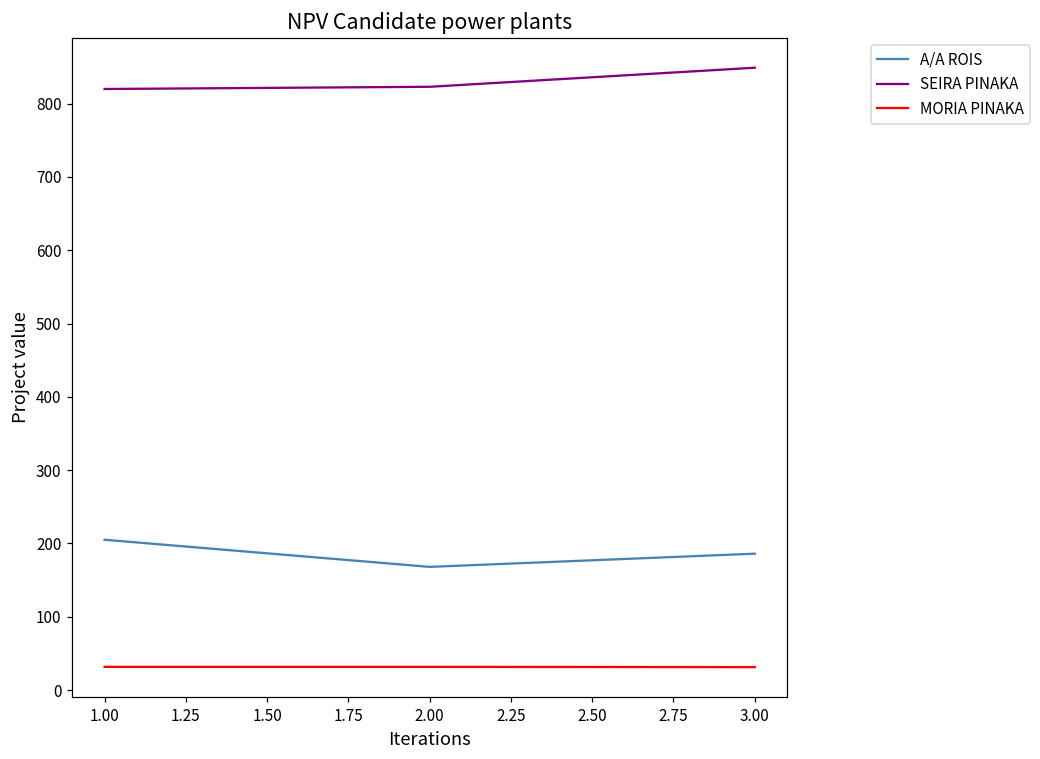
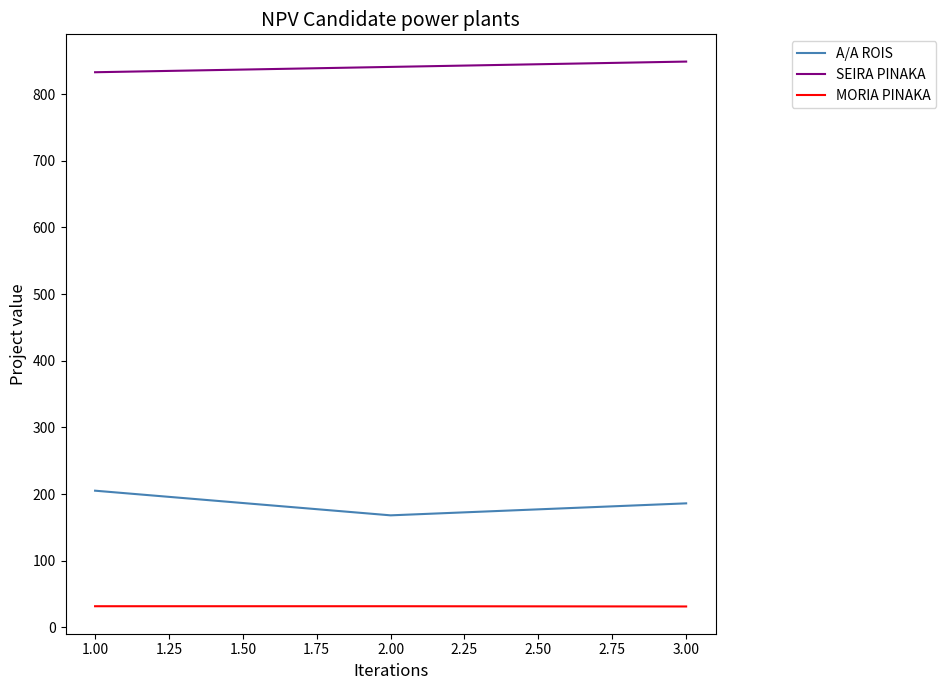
SEIRA PINAKA, 1.00: 820 -> 830
SEIRA PINAKA, 2.00: 820 -> 840
